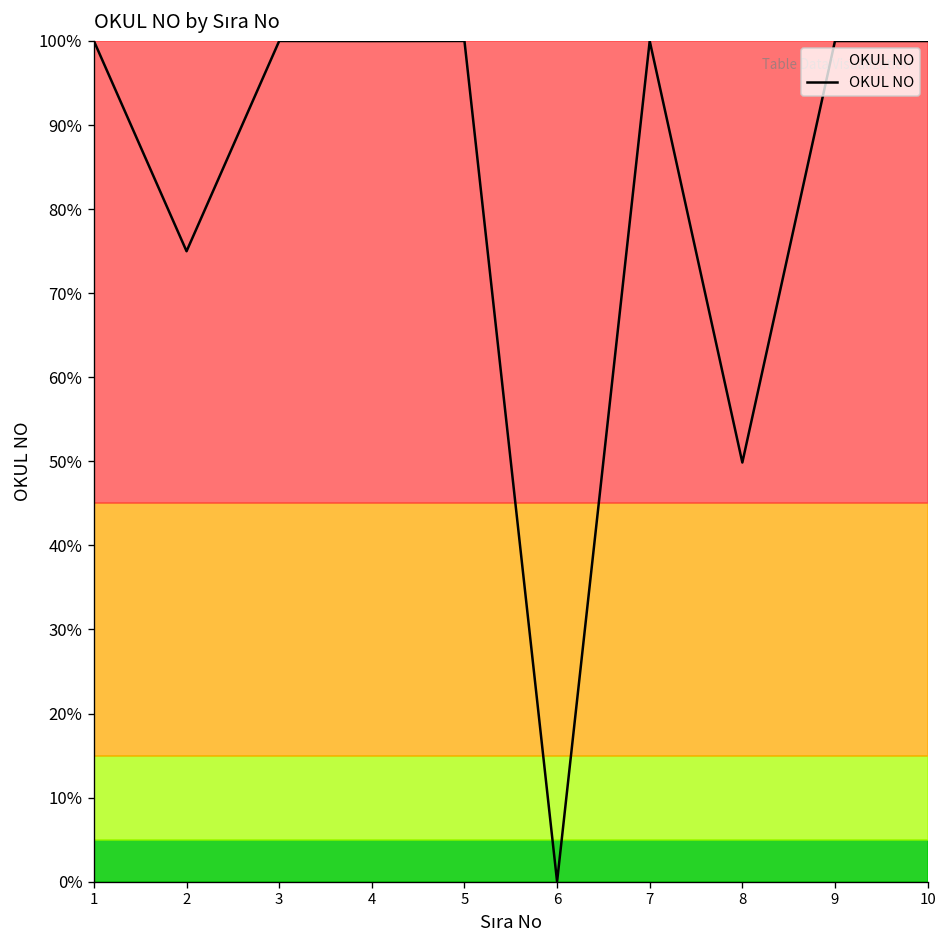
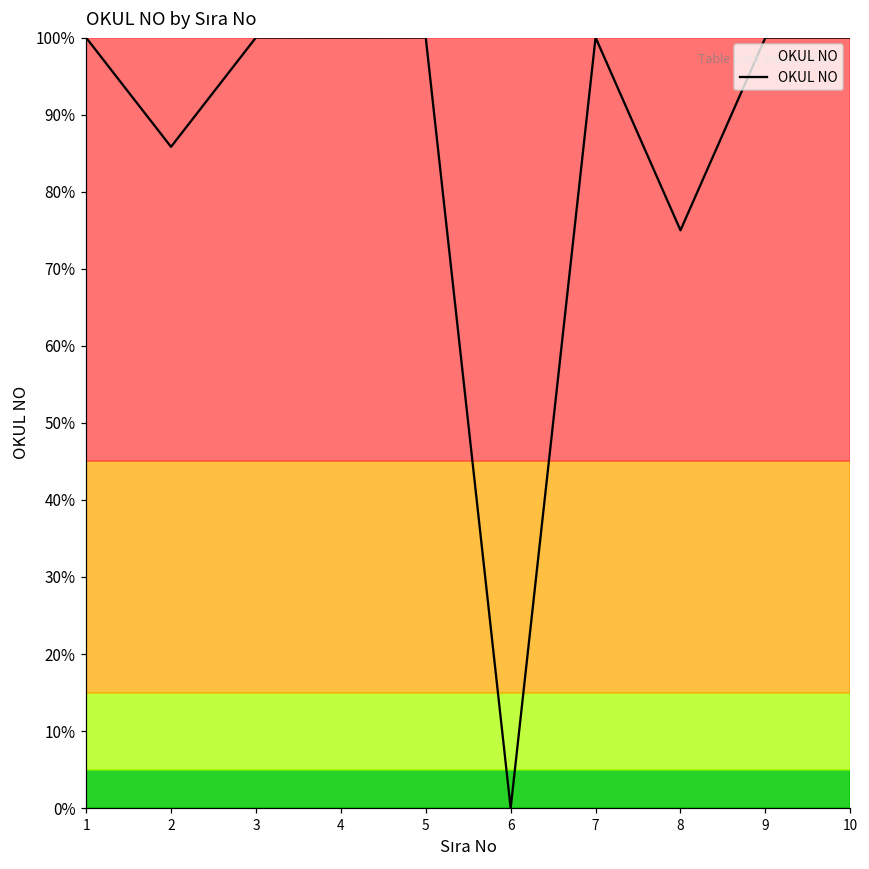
2: 75% -> 86%
8: 50% -> 75%
